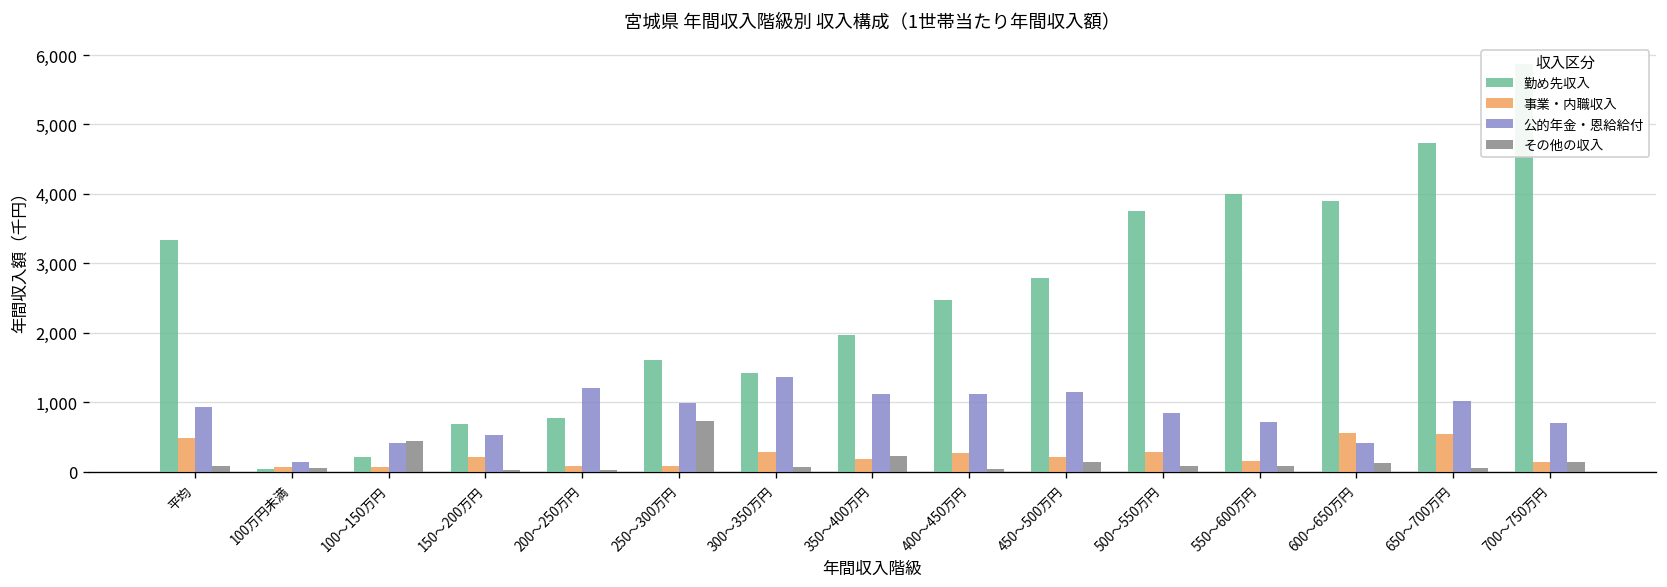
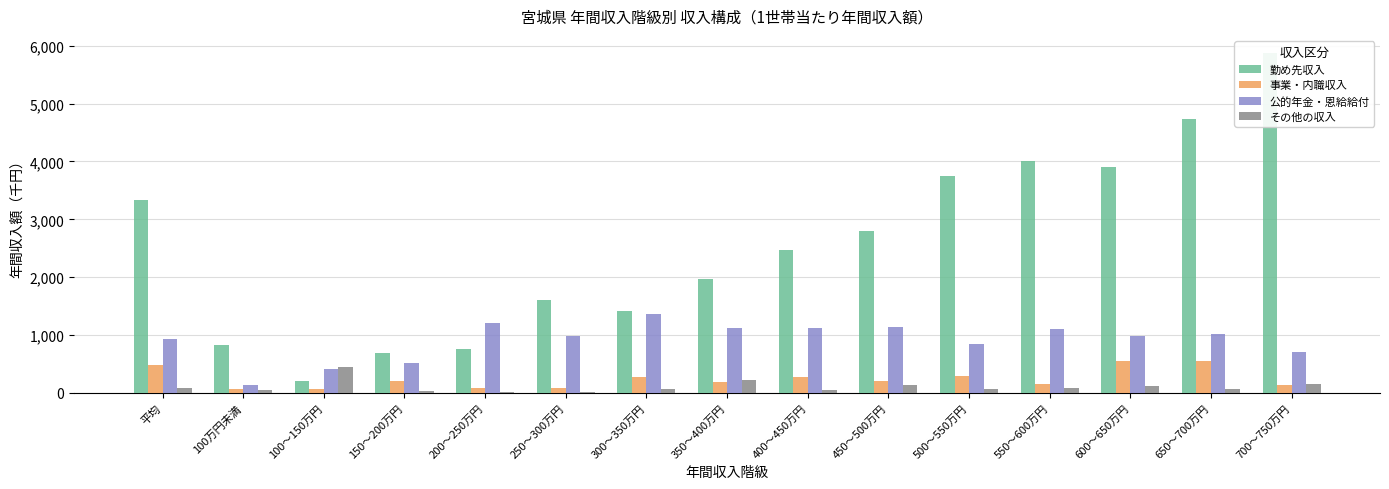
勤め先収入, 100万円未満: 0 -> 800
その他の収入, 250～300万円: 700 -> 0
公的年金・恩給給付, 550～600万円: 700 -> 1,100
公的年金・恩給給付, 600～650万円: 400 -> 1,000
